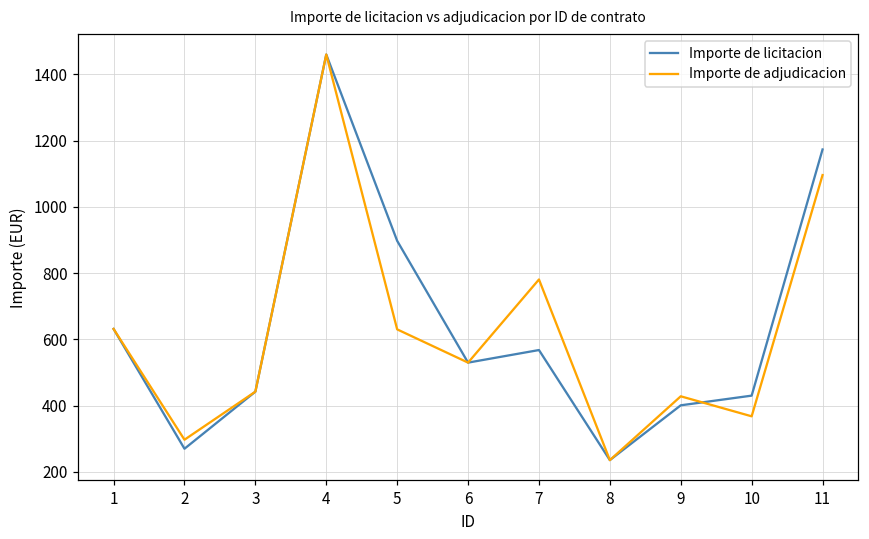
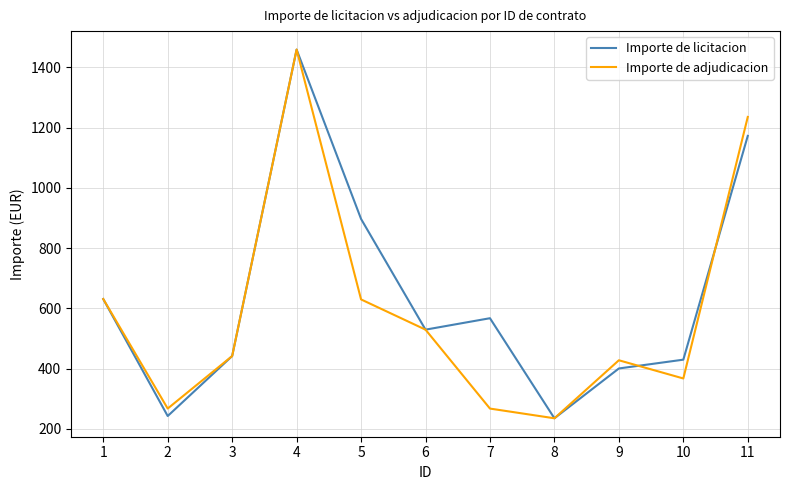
Importe de licitacion, 2: 270 -> 240
Importe de adjudicacion, 2: 300 -> 270
Importe de adjudicacion, 7: 780 -> 270
Importe de adjudicacion, 11: 1100 -> 1240
